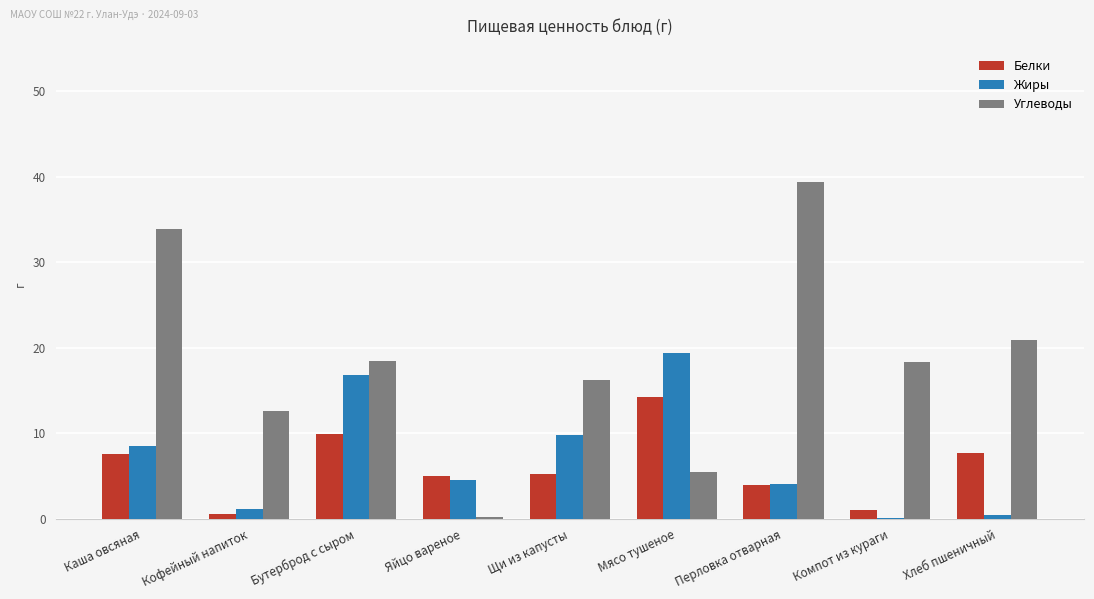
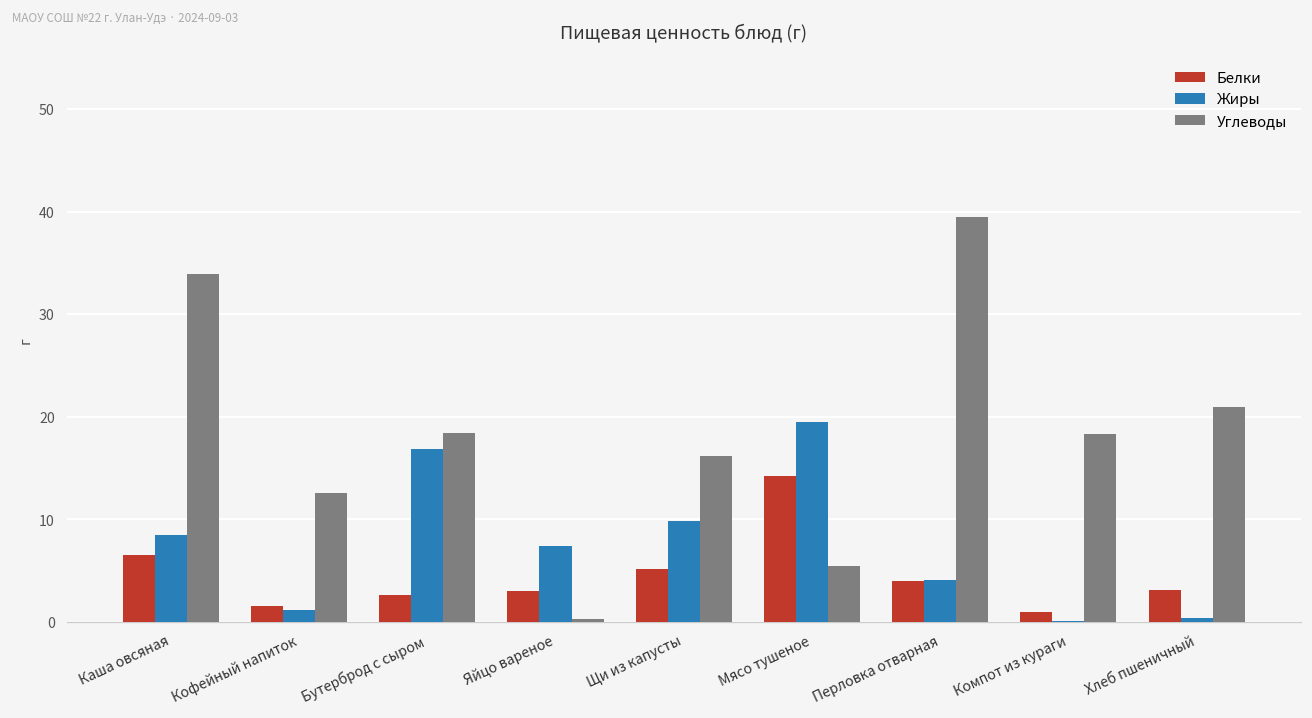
Белки, Каша овсяная: 8 -> 7
Белки, Кофейный напиток: 1 -> 2
Белки, Бутерброд с сыром: 10 -> 3
Белки, Яйцо вареное: 5 -> 3
Жиры, Яйцо вареное: 5 -> 7
Белки, Хлеб пшеничный: 8 -> 3
